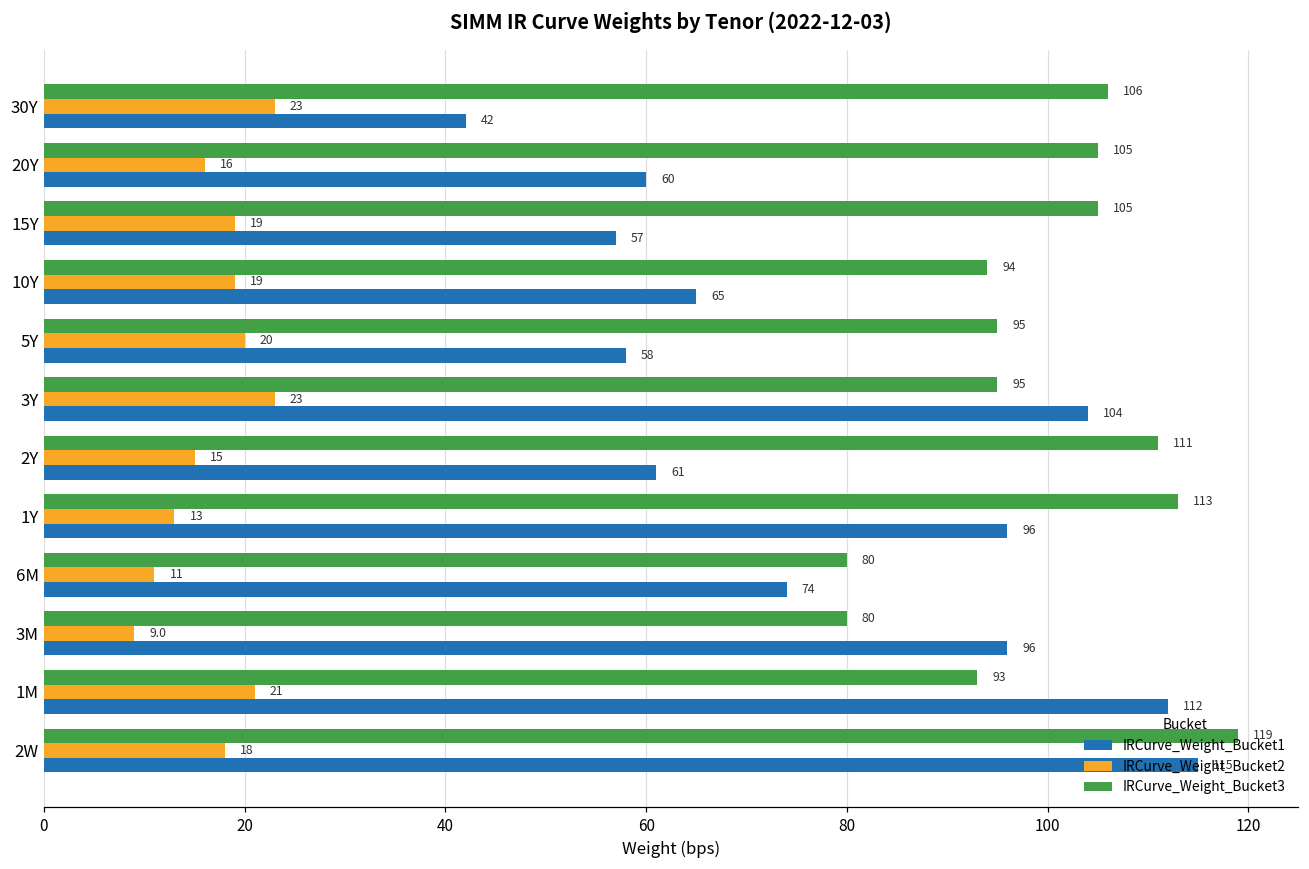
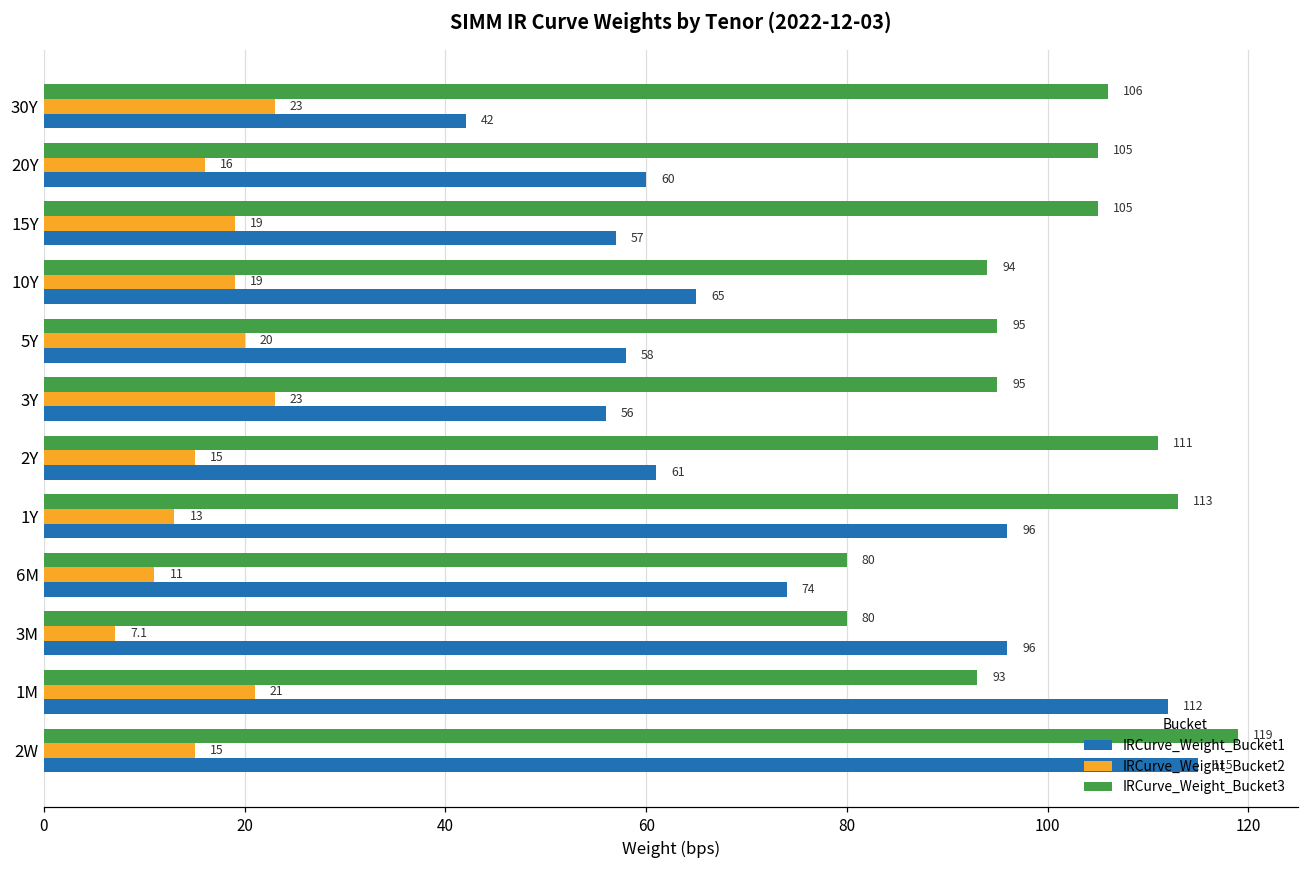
IRCurve_Weight_Bucket1, 3Y: 104 -> 56
IRCurve_Weight_Bucket2, 3M: 9.0 -> 7.1
IRCurve_Weight_Bucket2, 2W: 18 -> 15
